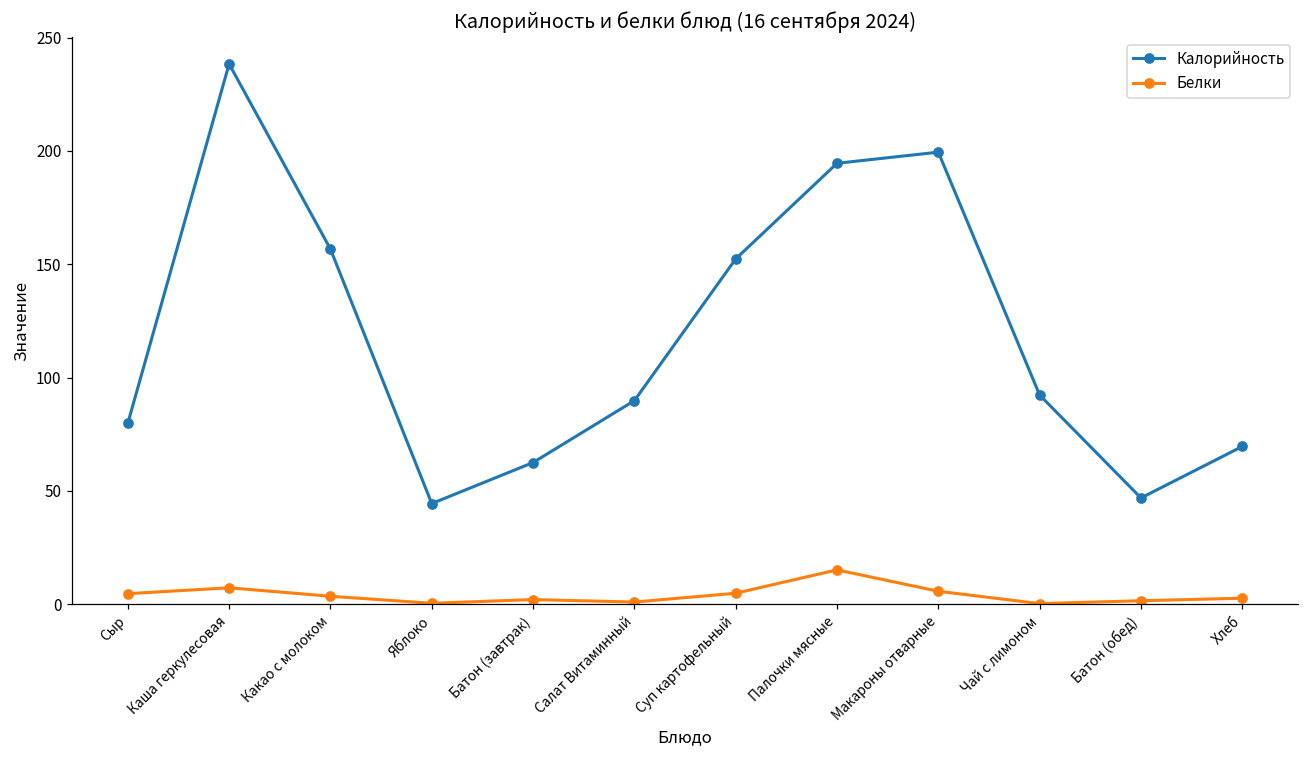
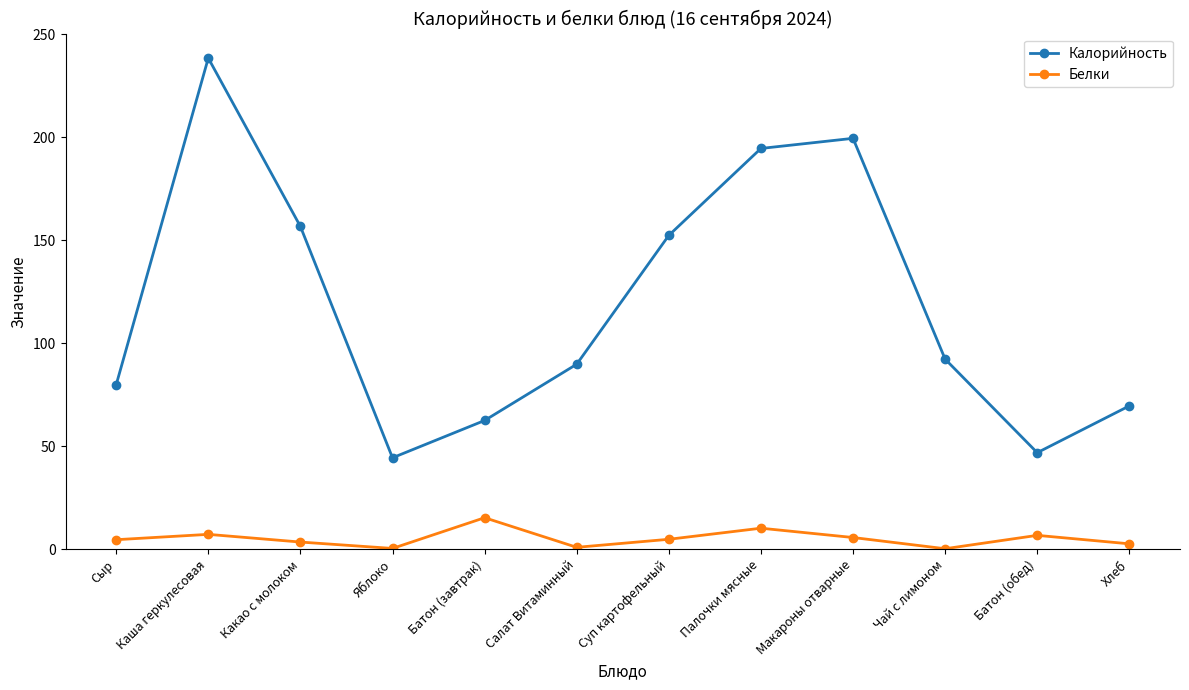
Белки, Батон (завтрак): 2 -> 15
Белки, Палочки мясные: 15 -> 10
Белки, Батон (обед): 2 -> 7
